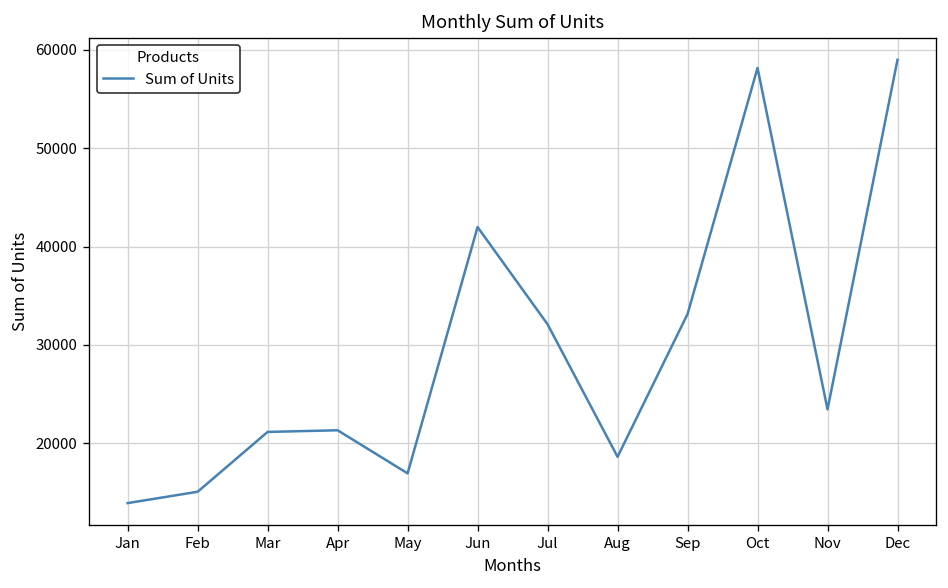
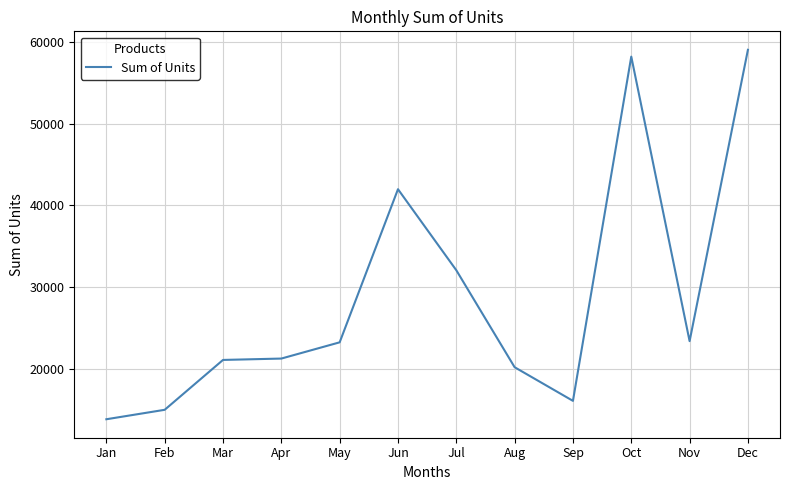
May: 17000 -> 23000
Aug: 19000 -> 20000
Sep: 33000 -> 16000
